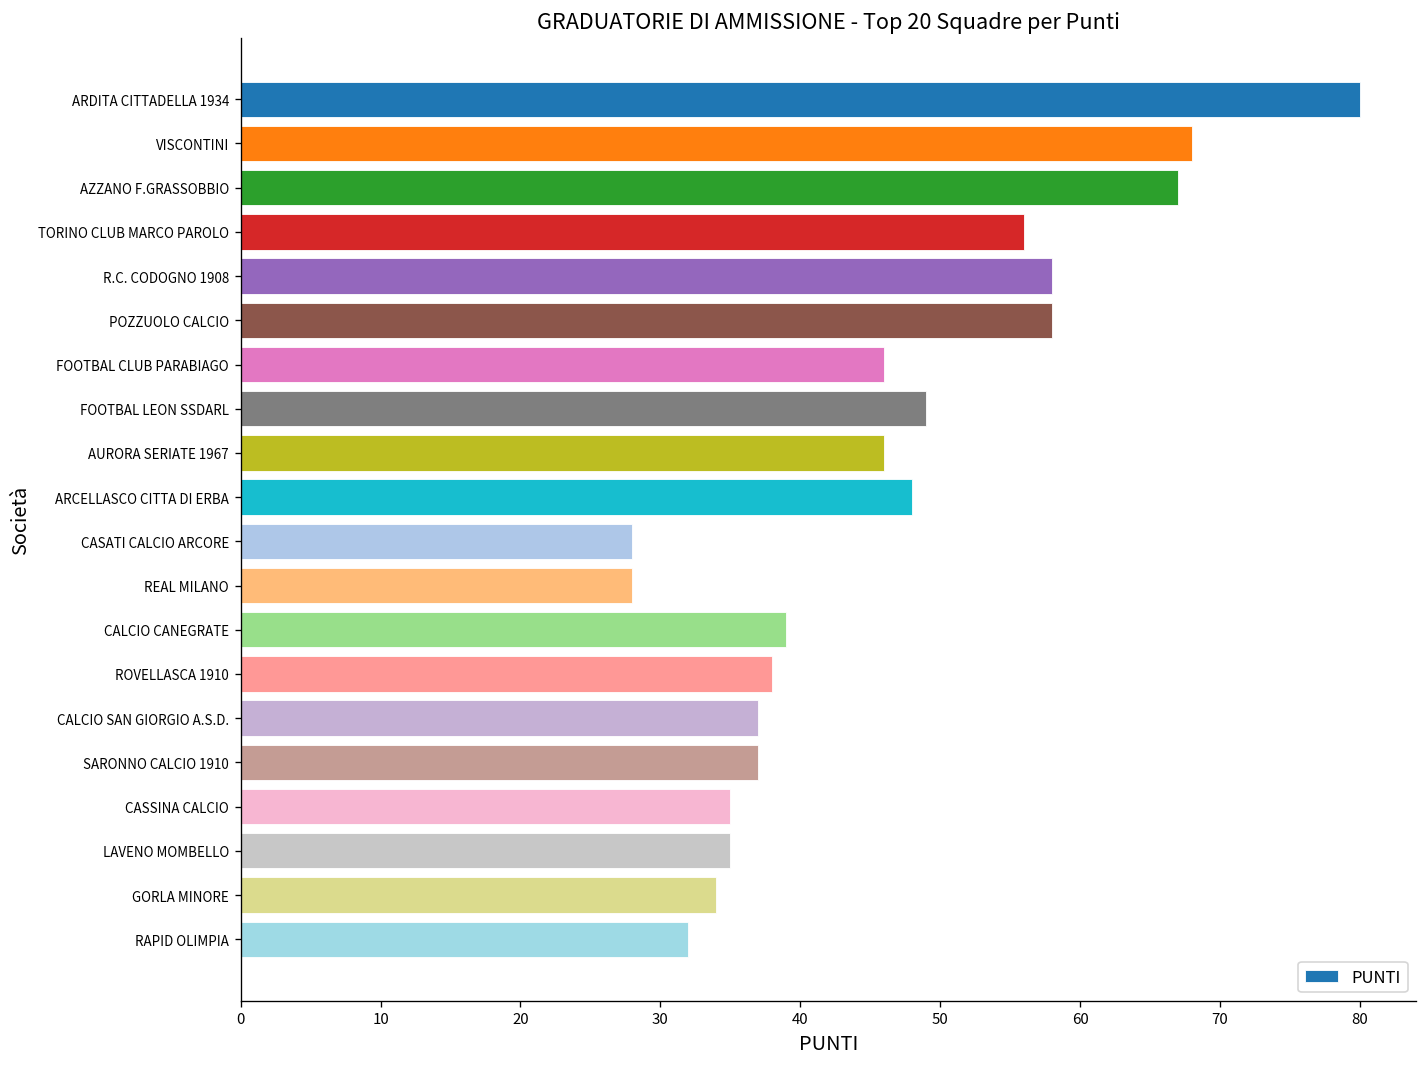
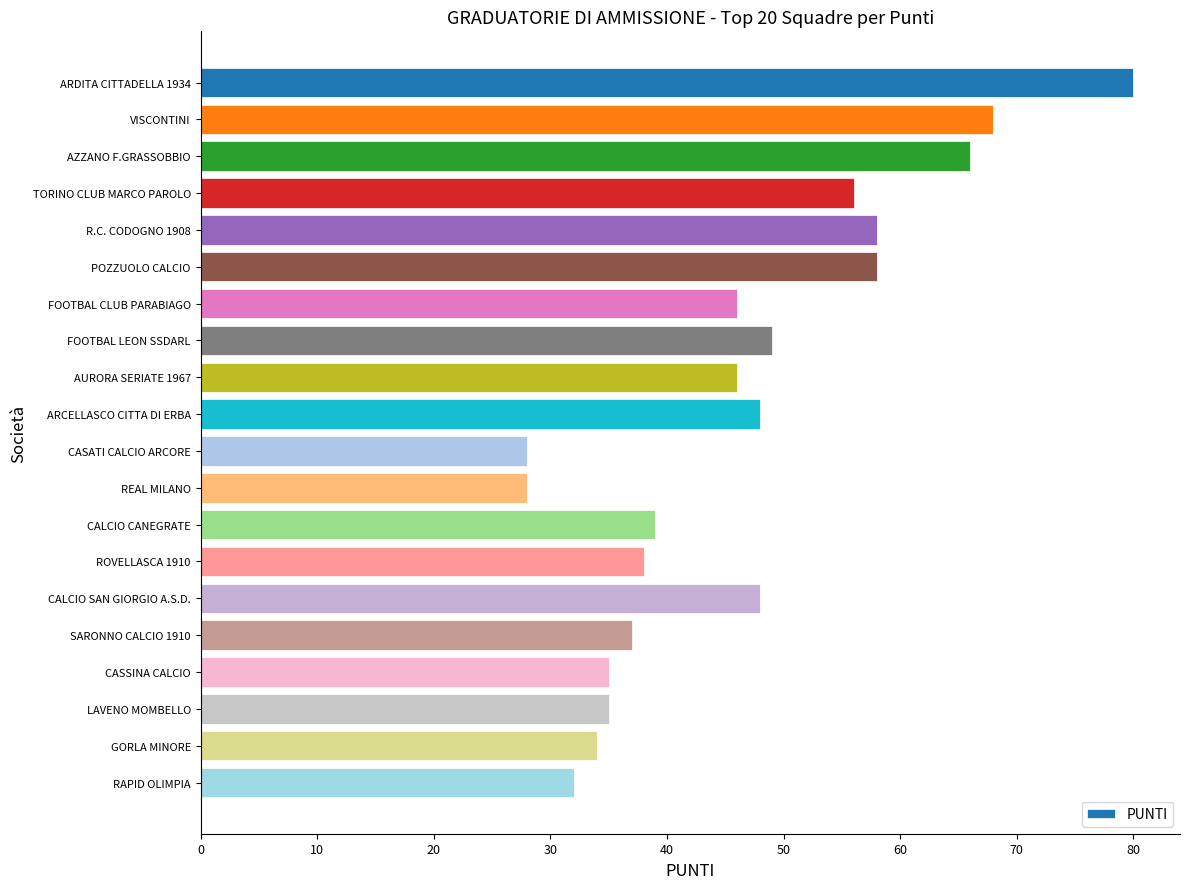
AZZANO F.GRASSOBBIO: 67 -> 66
CALCIO SAN GIORGIO A.S.D.: 37 -> 48
